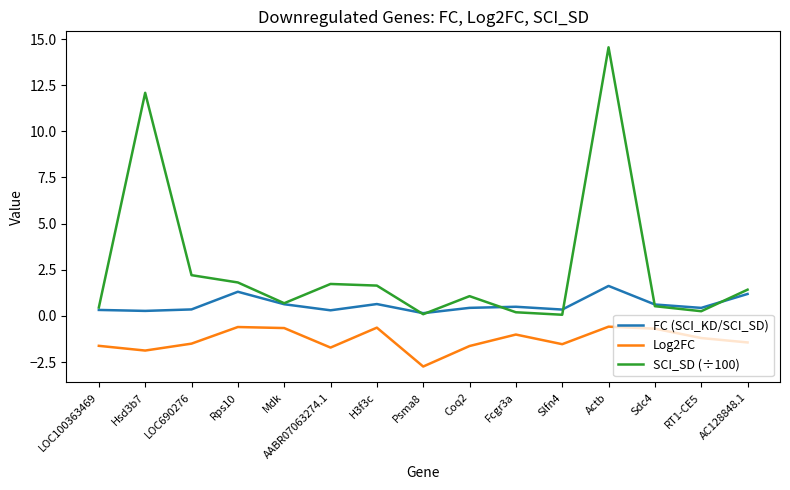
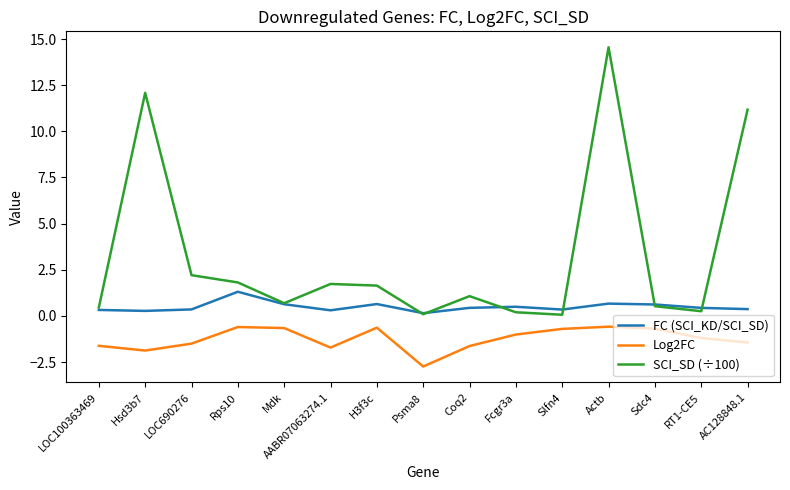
Log2FC, Slfn4: -1.5 -> -0.7
FC (SCI_KD/SCI_SD), Actb: 1.6 -> 0.7
FC (SCI_KD/SCI_SD), AC128848.1: 1.2 -> 0.4
SCI_SD (÷100), AC128848.1: 1.4 -> 11.2
